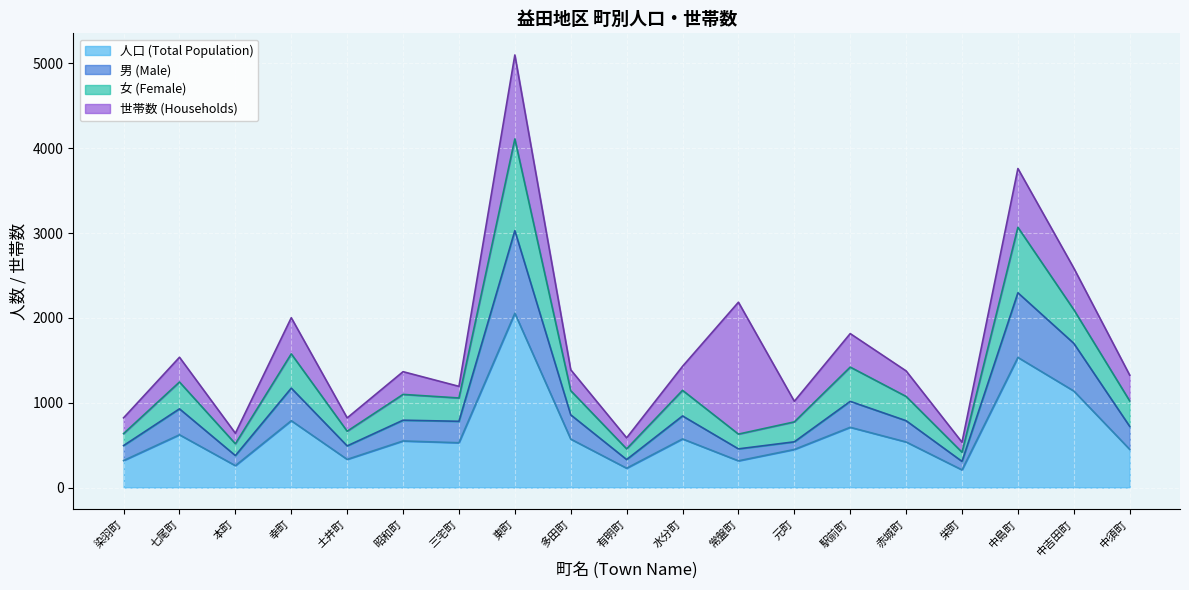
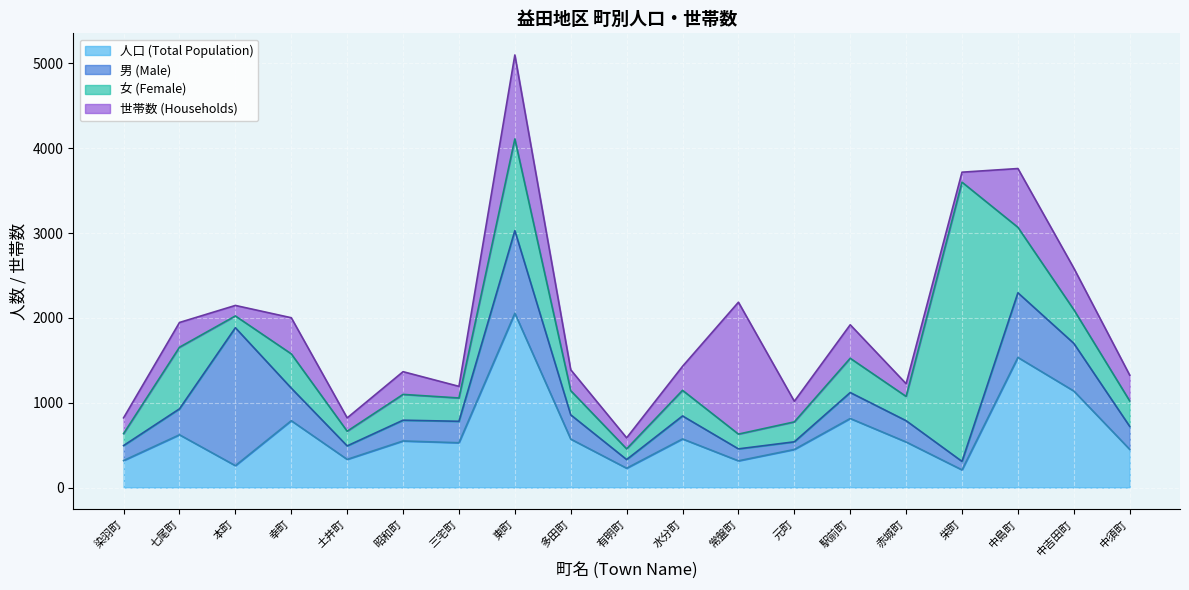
女 (Female), 七尾町: 300 -> 700
男 (Male), 本町: 100 -> 1600
人口 (Total Population), 駅前町: 700 -> 800
世帯数 (Households), 赤城町: 300 -> 200
女 (Female), 栄町: 100 -> 3300
